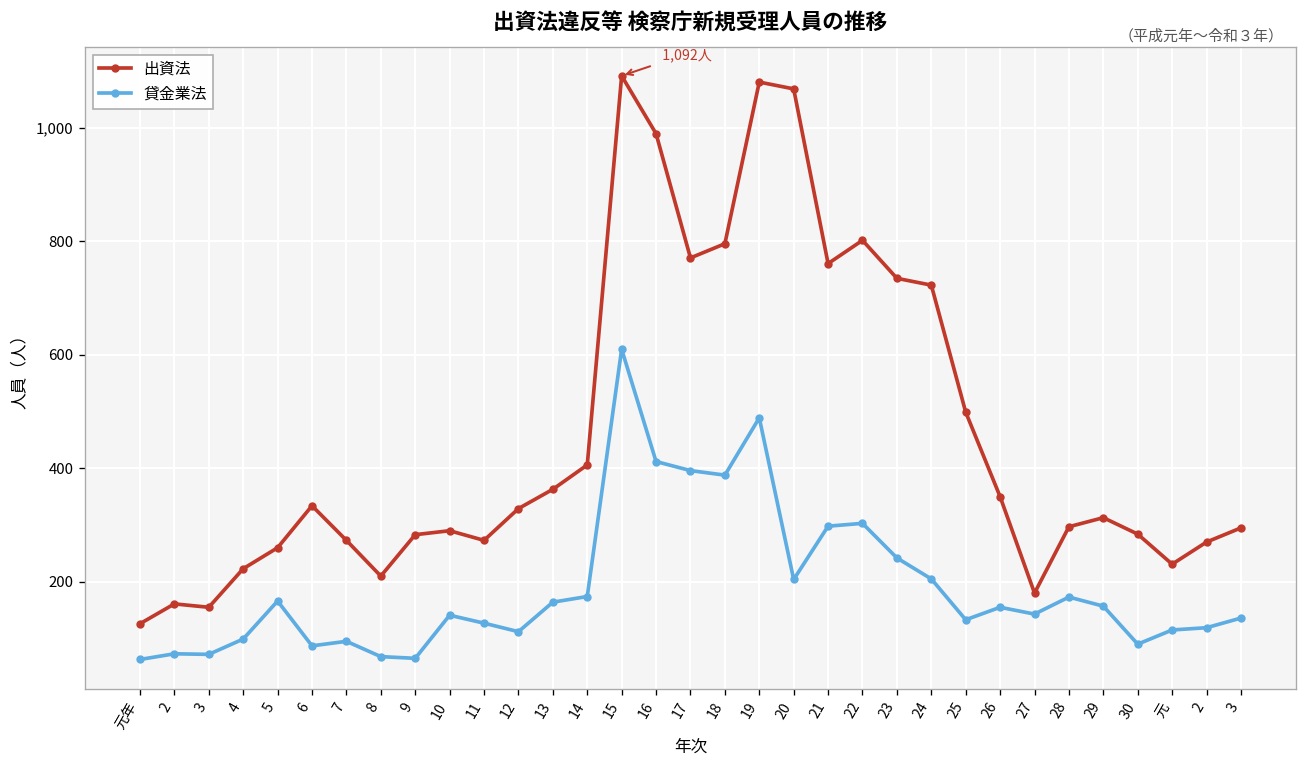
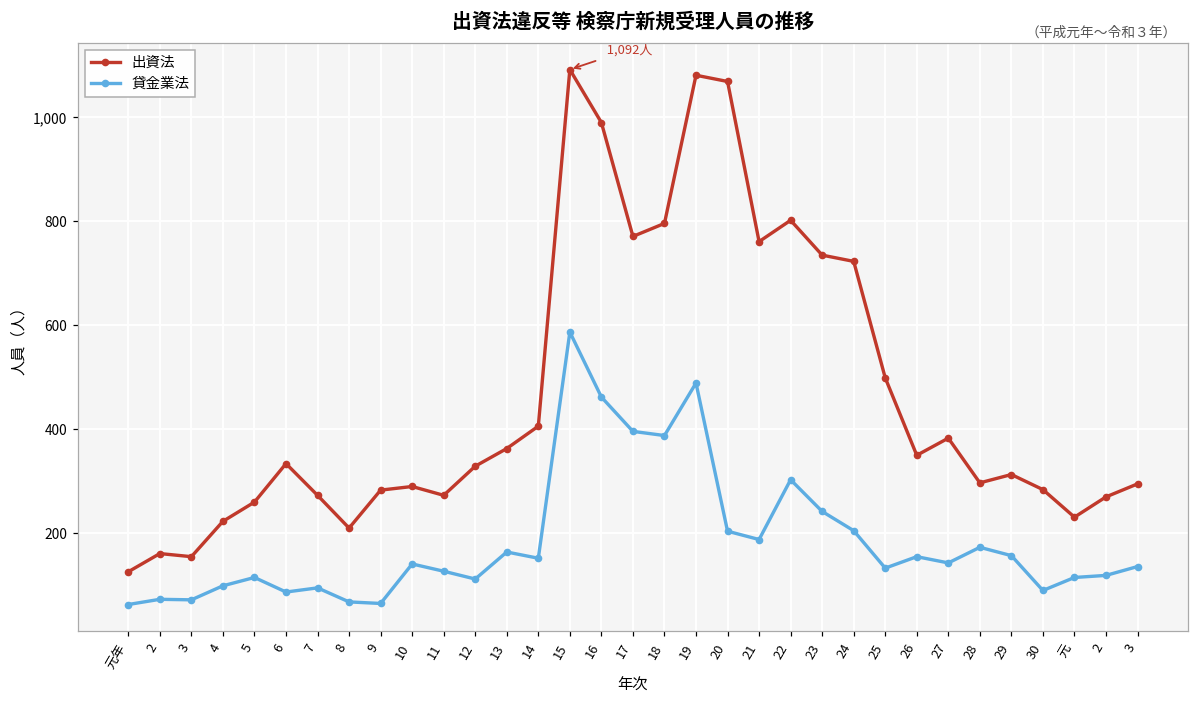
貸金業法, 5: 170 -> 120
貸金業法, 14: 170 -> 150
貸金業法, 15: 610 -> 590
貸金業法, 16: 410 -> 460
貸金業法, 21: 300 -> 190
出資法, 27: 180 -> 380
